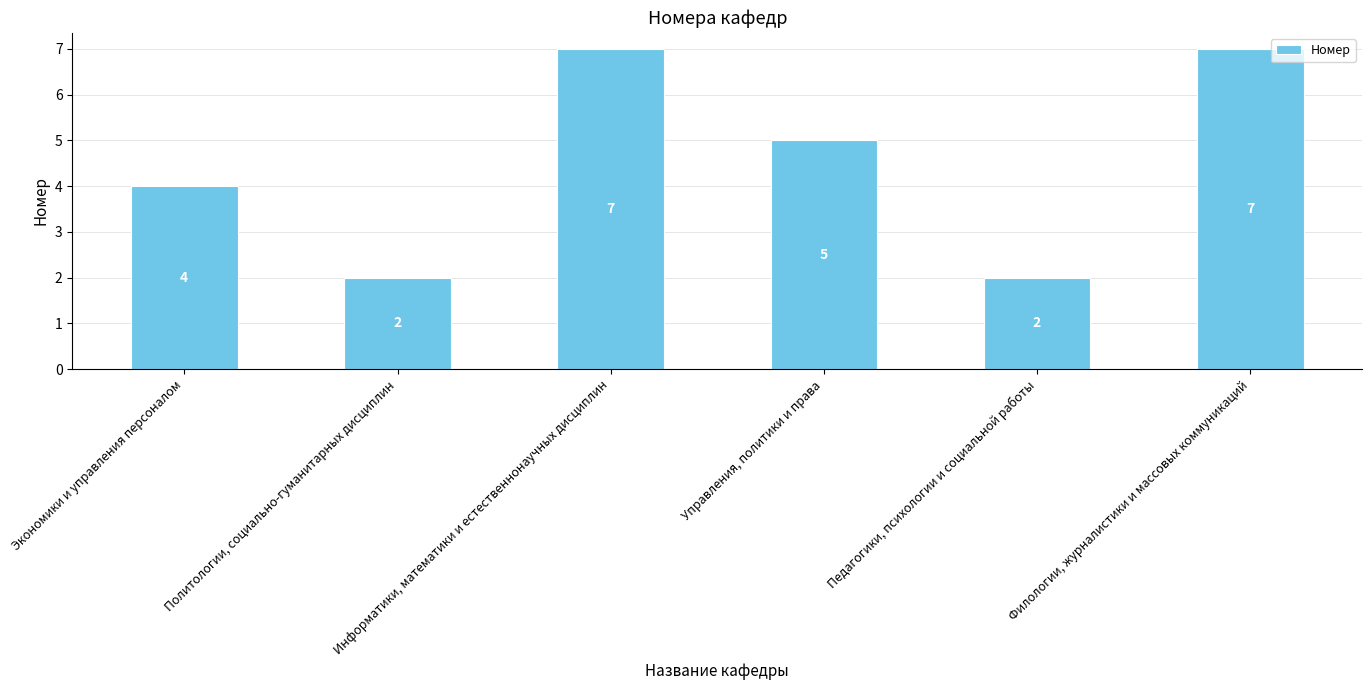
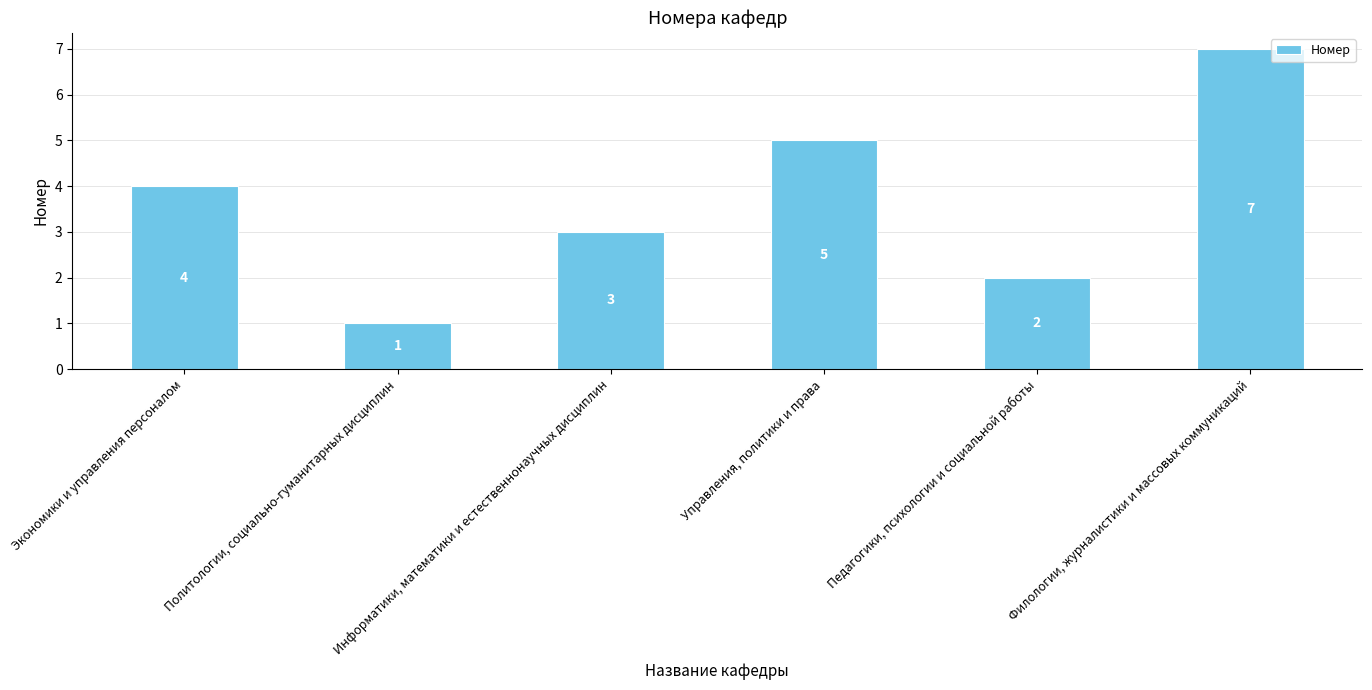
Политологии, социально-гуманитарных дисциплин: 2 -> 1
Информатики, математики и естественнонаучных дисциплин: 7 -> 3
